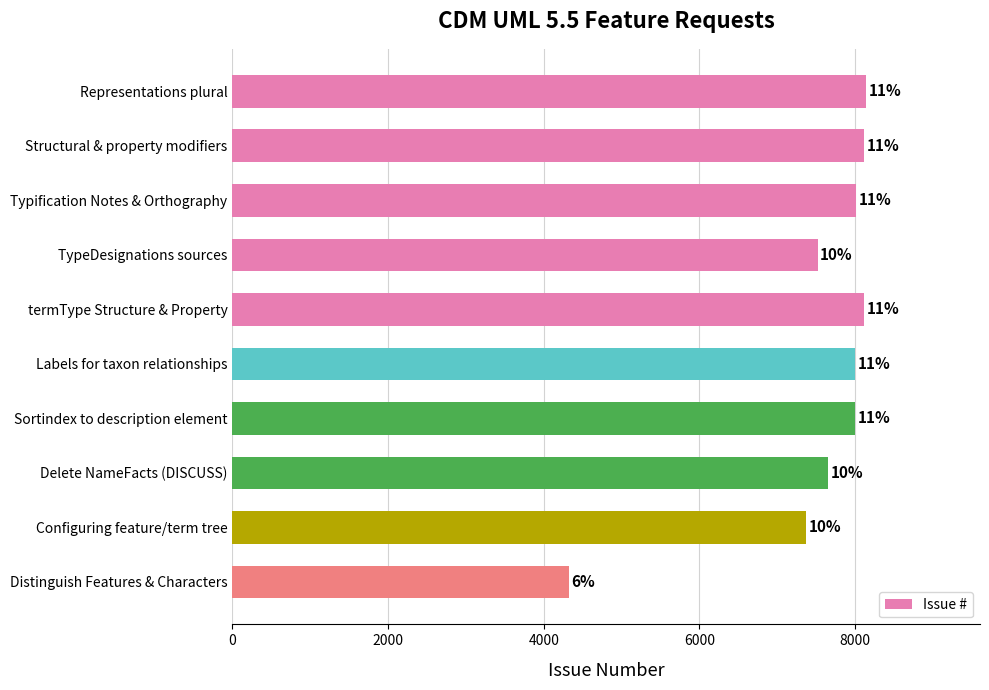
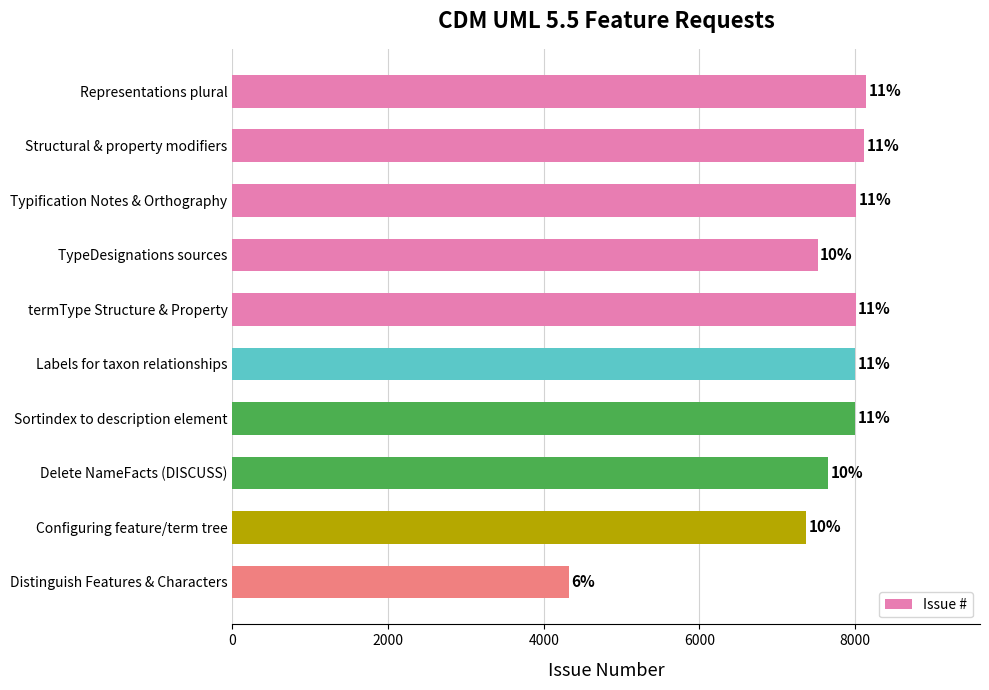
termType Structure & Property: 8100 -> 8000
